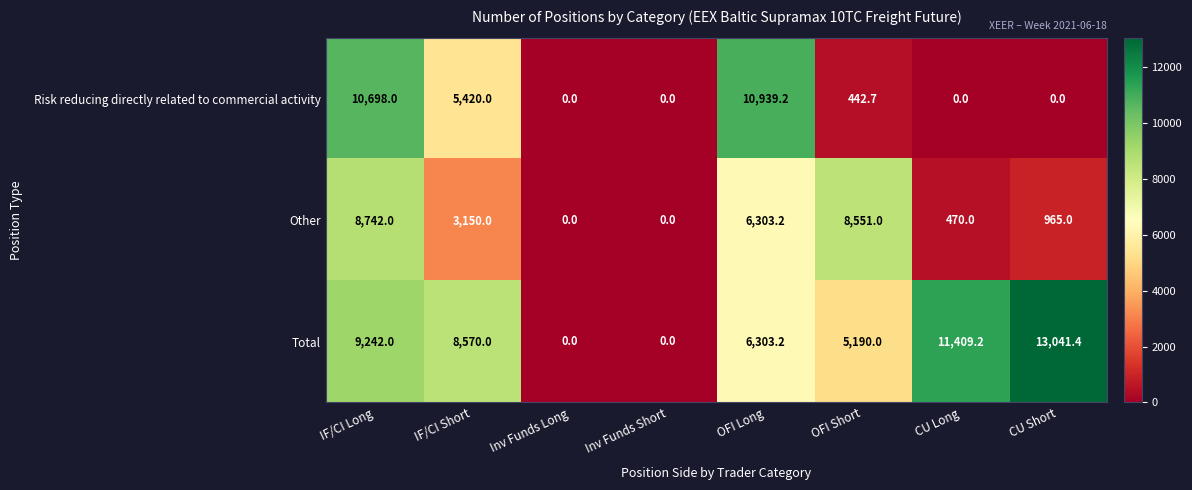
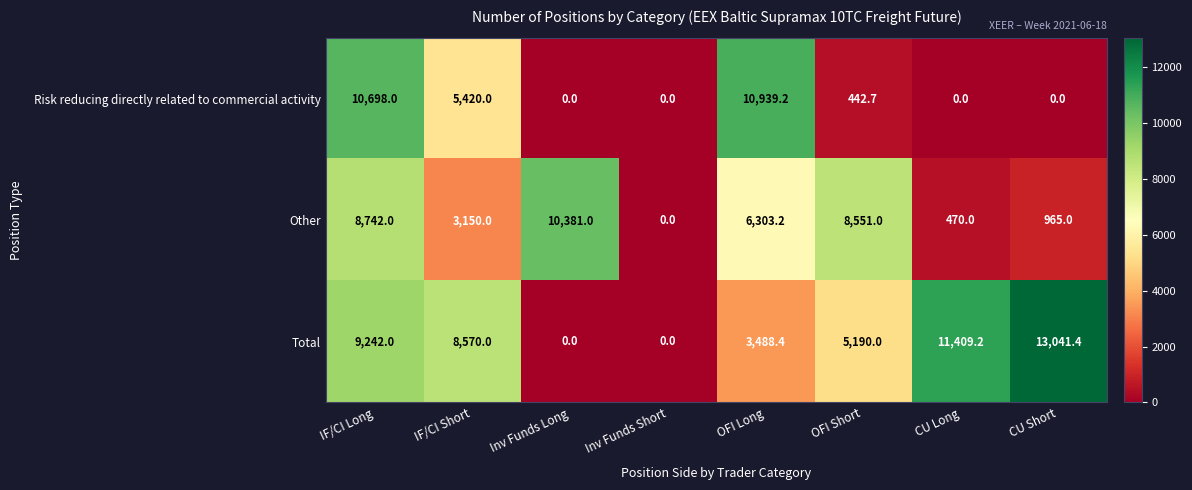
Other, Inv Funds Long: 0.0 -> 10,381.0
Total, OFI Long: 6,303.2 -> 3,488.4
